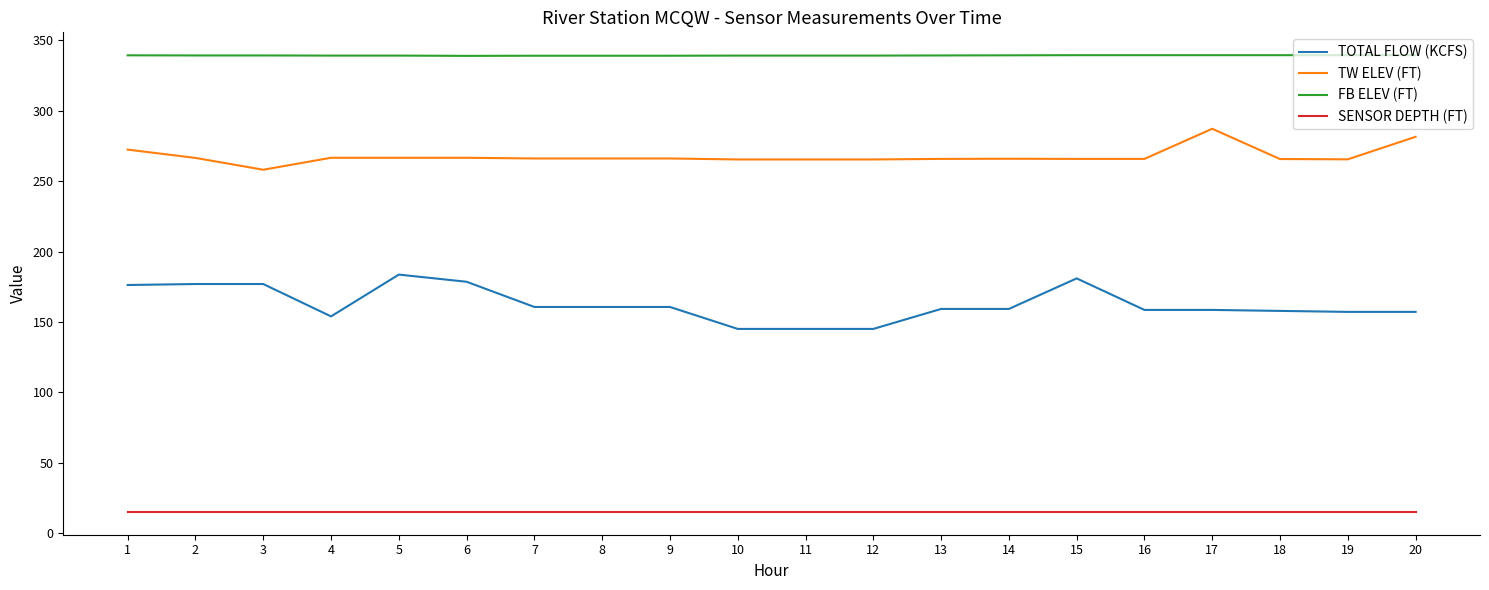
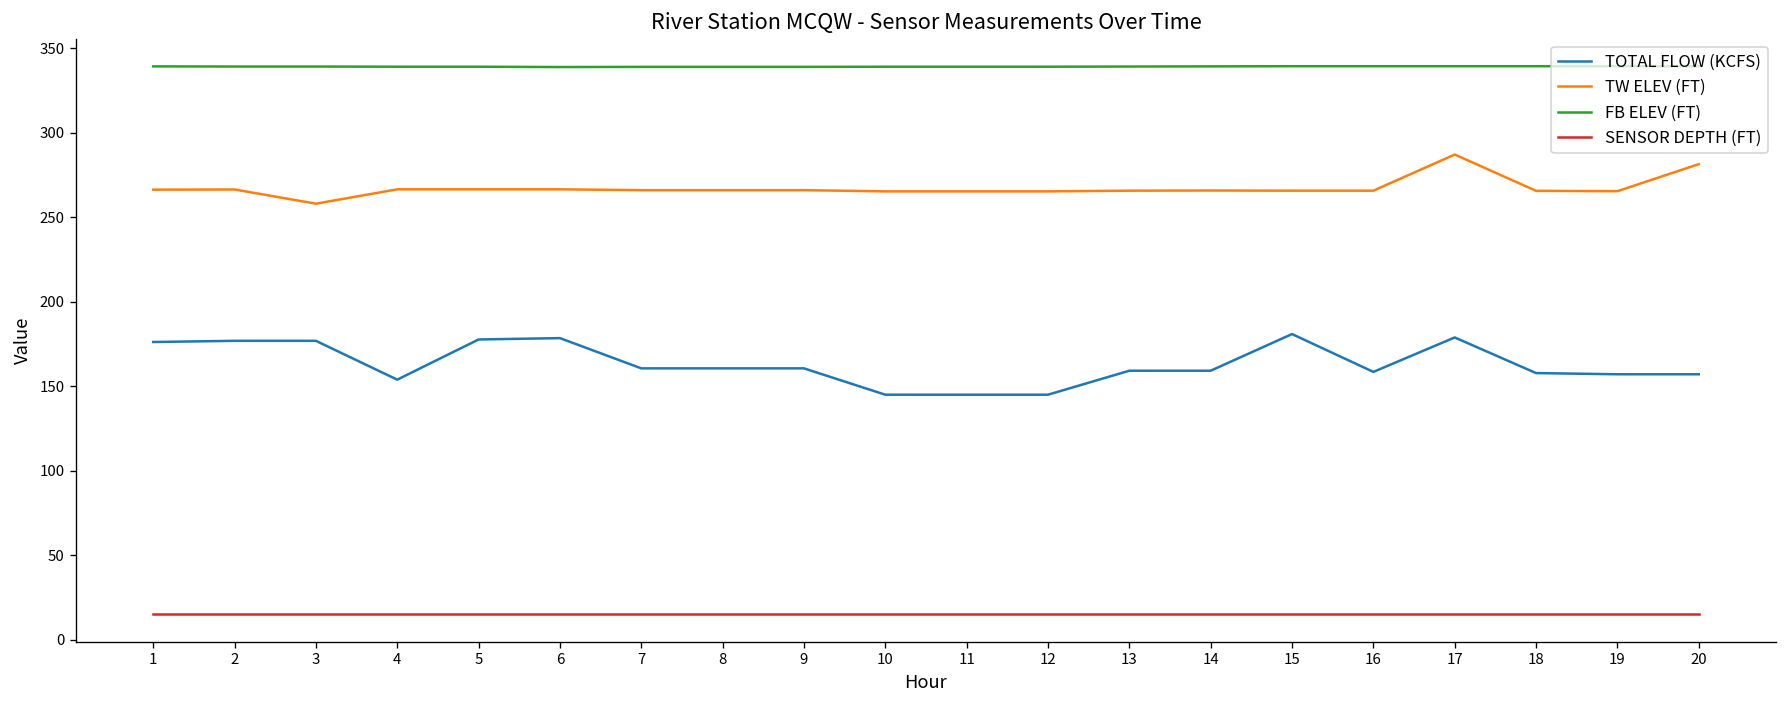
TW ELEV (FT), 1: 272 -> 266
TOTAL FLOW (KCFS), 5: 184 -> 178
TOTAL FLOW (KCFS), 17: 159 -> 179
